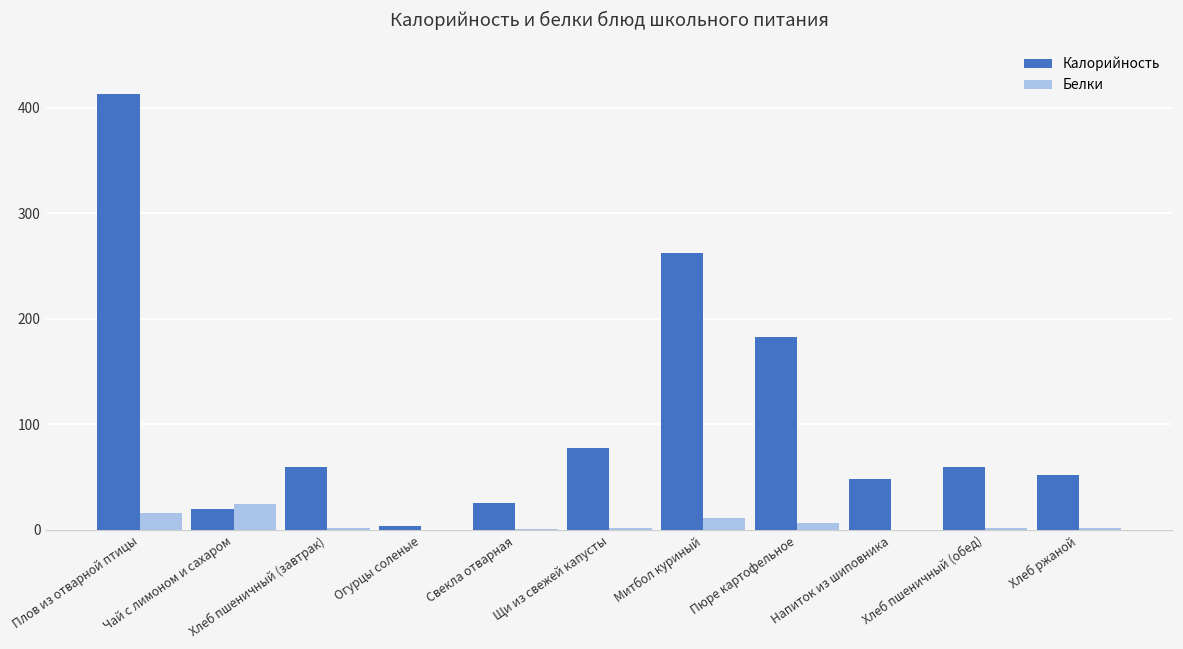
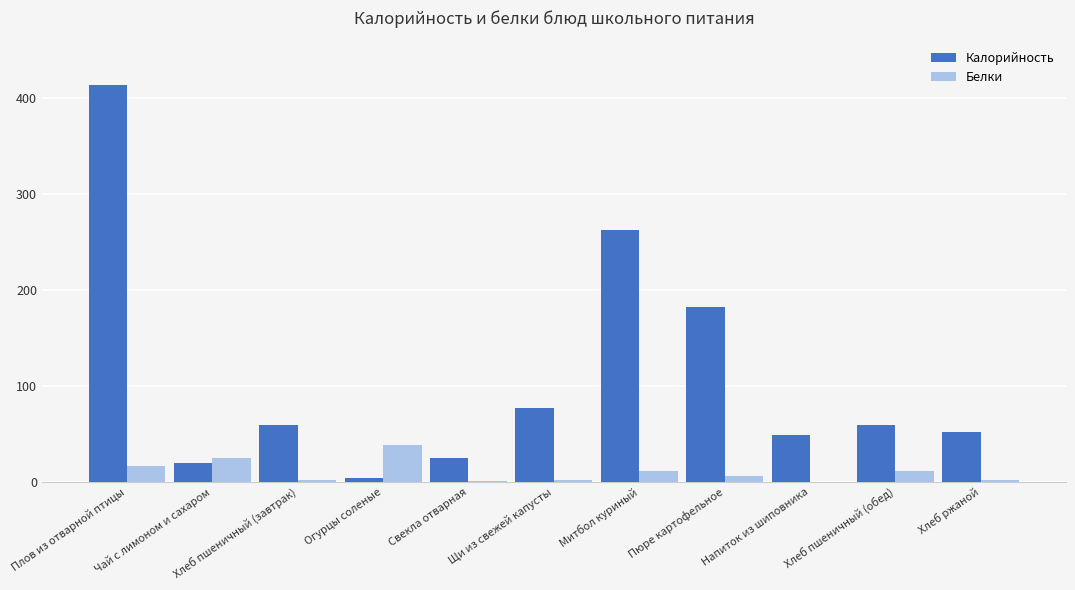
Белки, Огурцы соленые: 0 -> 40
Белки, Хлеб пшеничный (обед): 0 -> 10
